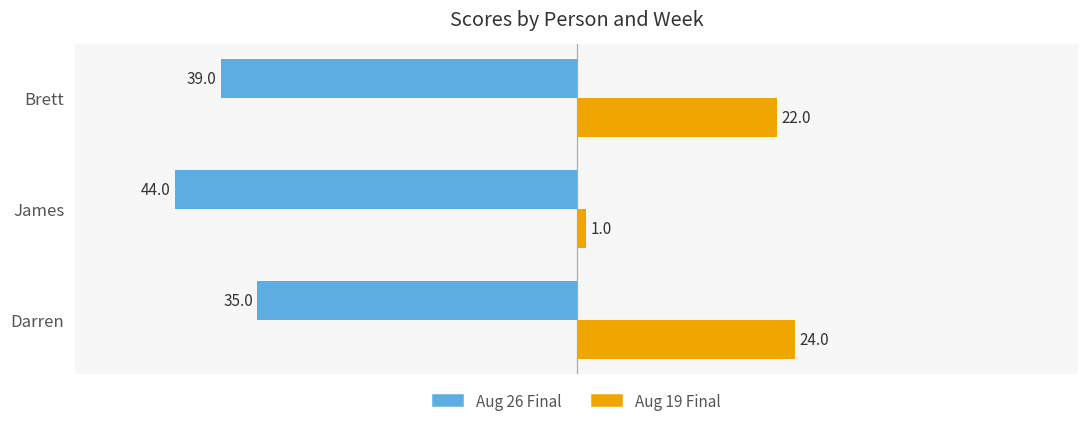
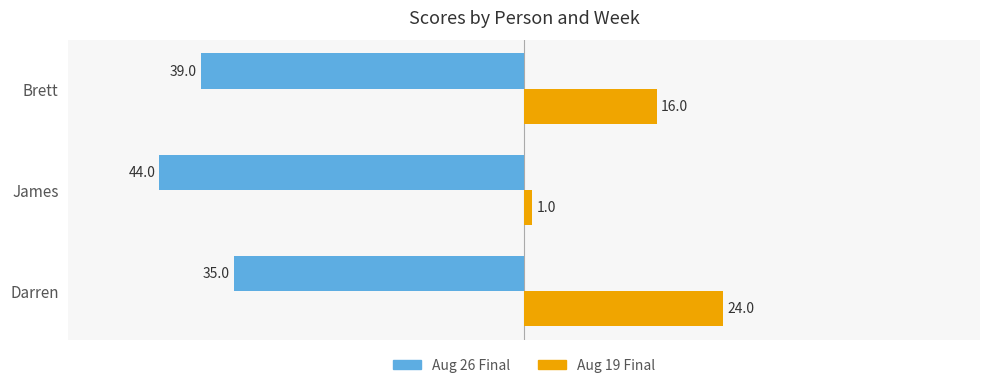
Aug 19 Final, Brett: 22.0 -> 16.0
